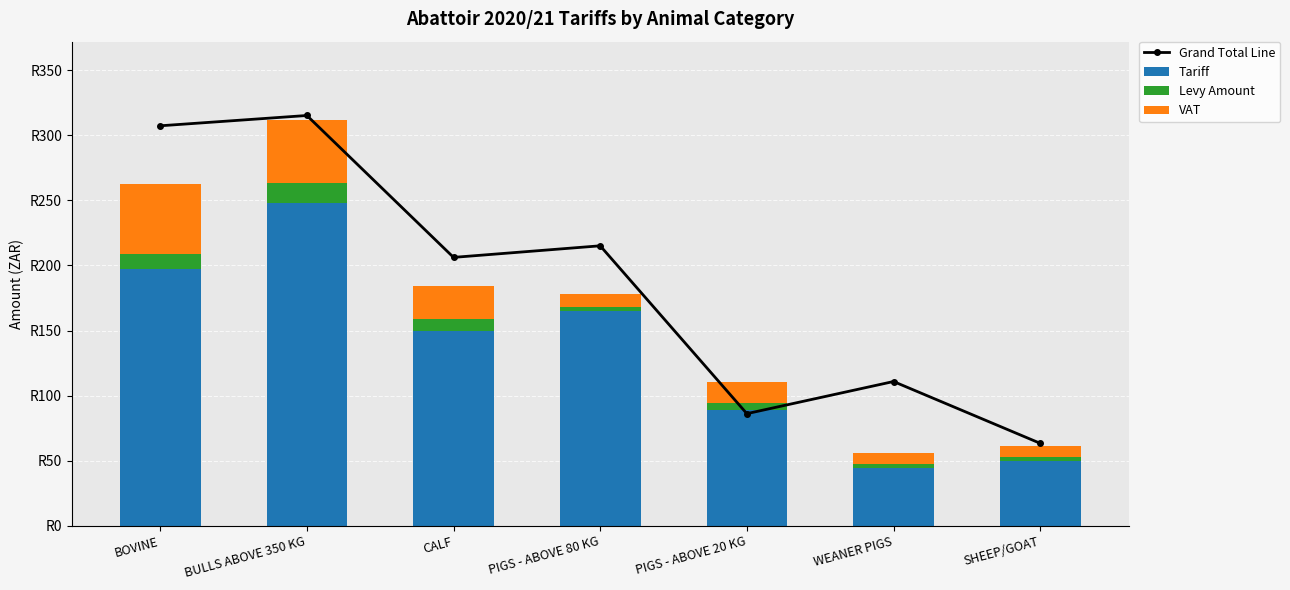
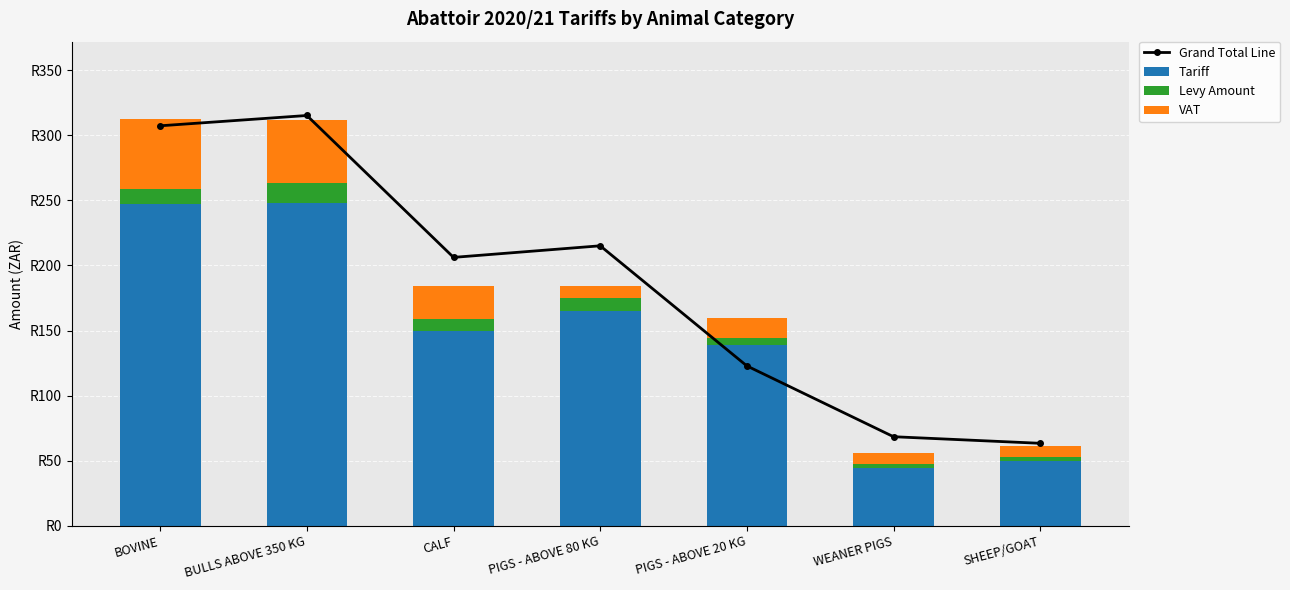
Tariff, BOVINE: R197 -> R247
Levy Amount, PIGS - ABOVE 80 KG: R3 -> R10
Grand Total Line, PIGS - ABOVE 20 KG: R86 -> R123
Tariff, PIGS - ABOVE 20 KG: R89 -> R139
Grand Total Line, WEANER PIGS: R111 -> R68
